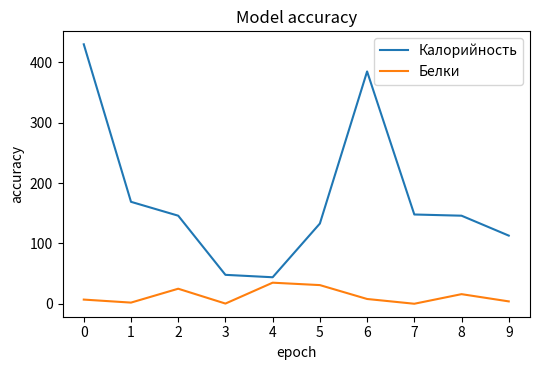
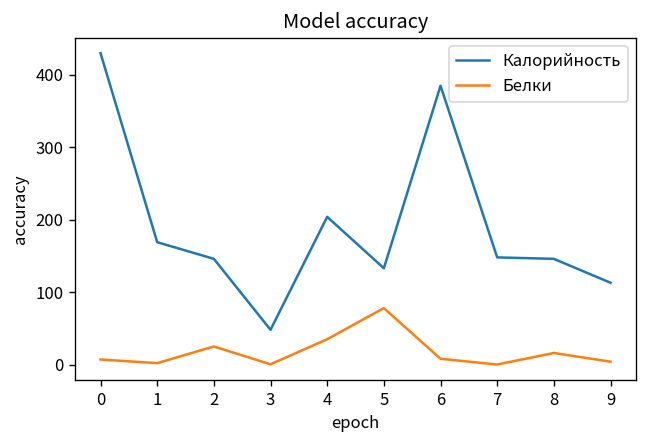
Калорийность, 4: 40 -> 200
Белки, 5: 30 -> 80
